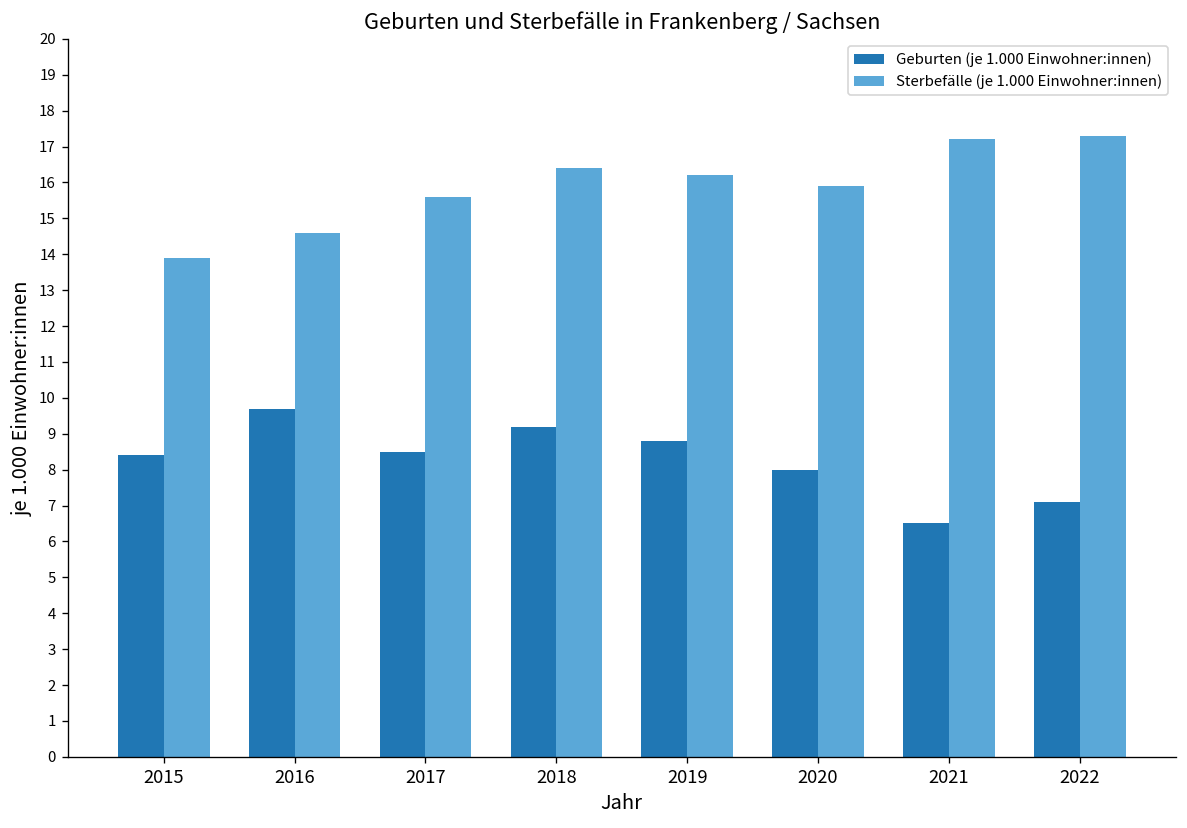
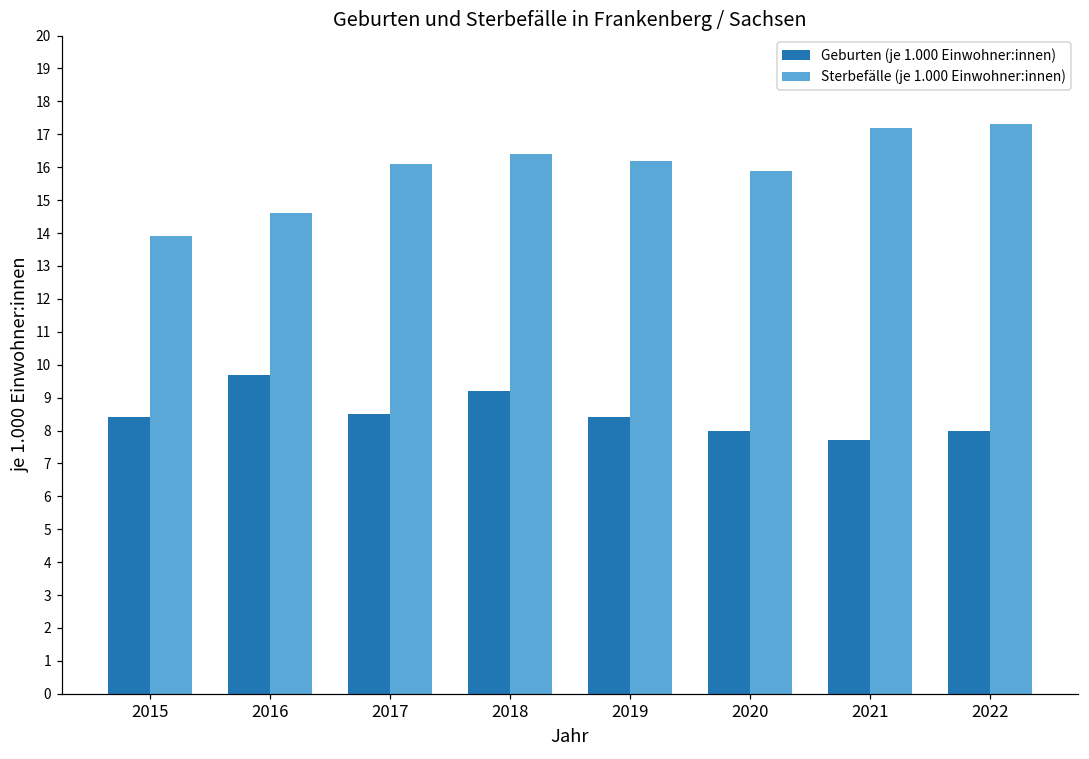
Sterbefälle (je 1.000 Einwohner:innen), 2017: 15.6 -> 16.1
Geburten (je 1.000 Einwohner:innen), 2019: 8.8 -> 8.4
Geburten (je 1.000 Einwohner:innen), 2021: 6.5 -> 7.7
Geburten (je 1.000 Einwohner:innen), 2022: 7.1 -> 8.0
